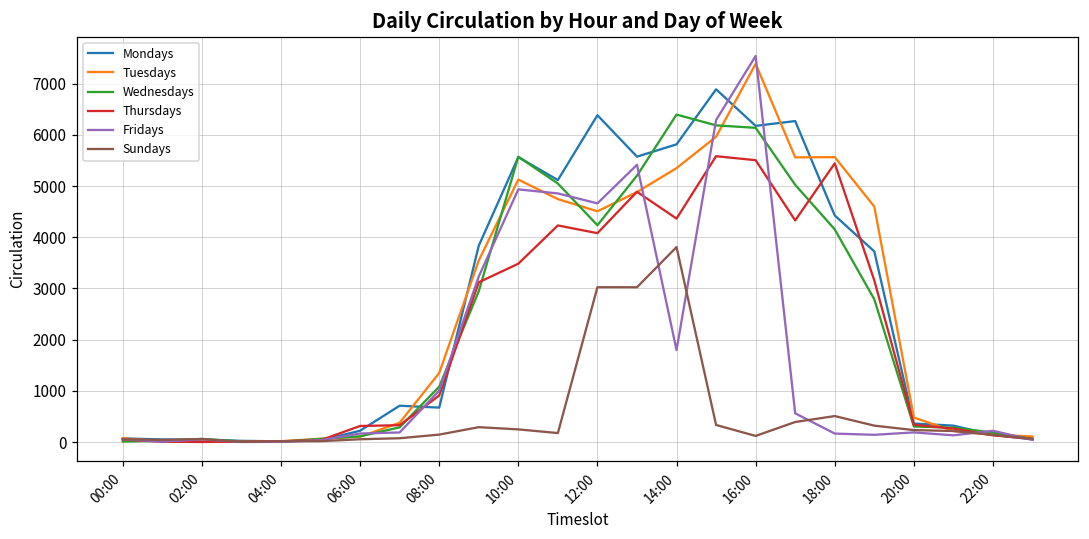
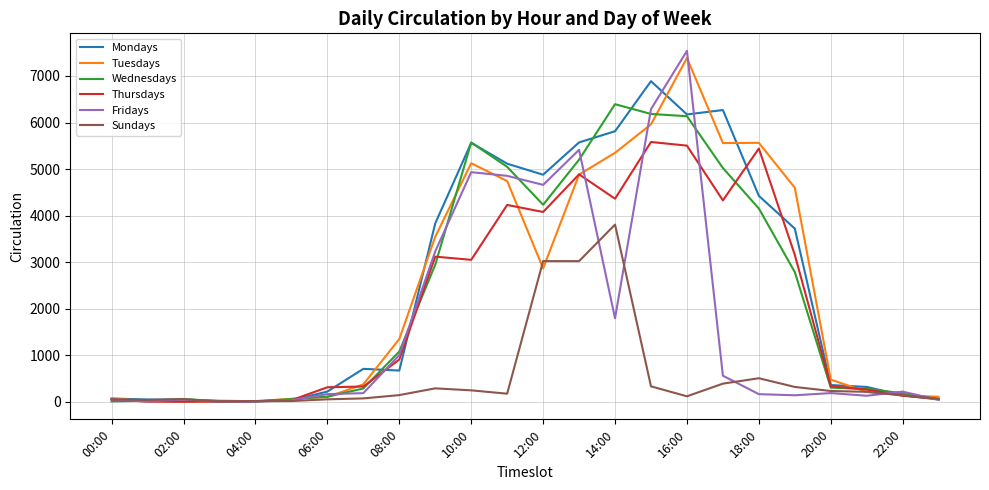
Thursdays, 10:00: 3500 -> 3100
Mondays, 12:00: 6400 -> 4900
Tuesdays, 12:00: 4500 -> 2900
